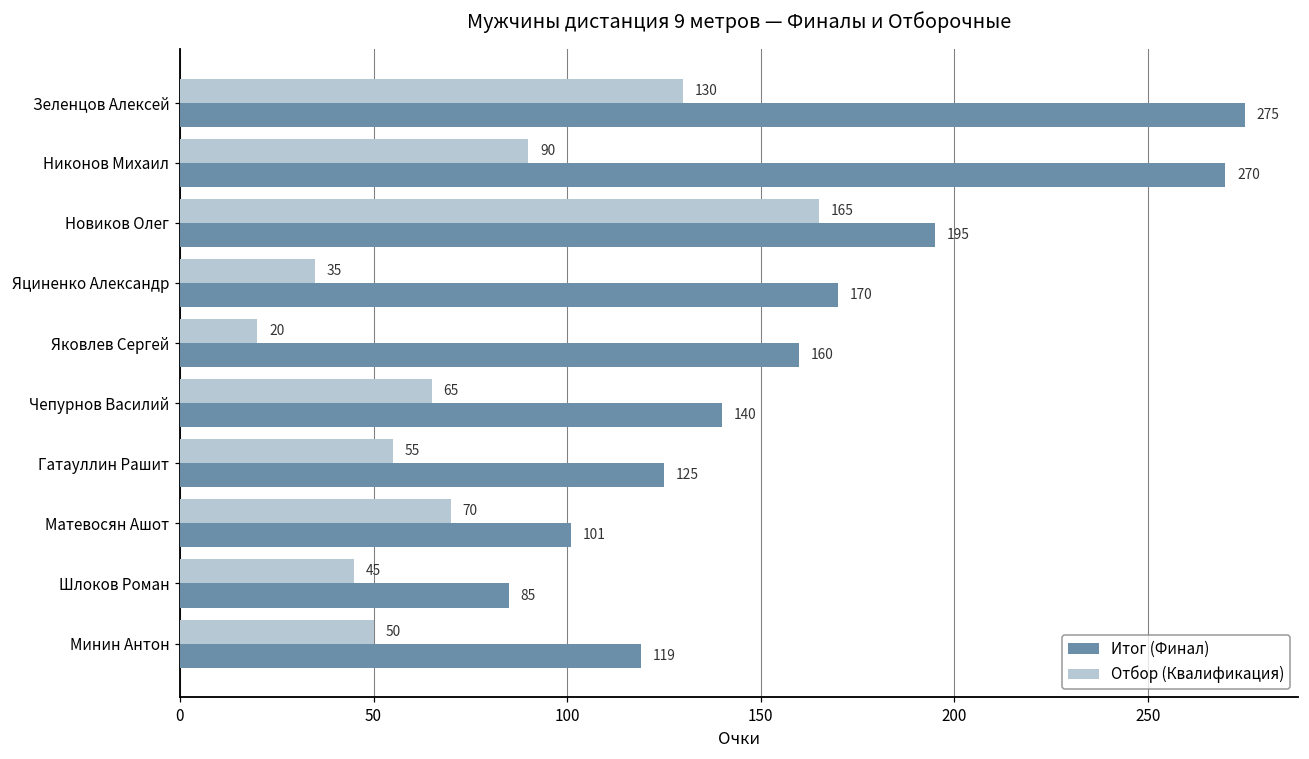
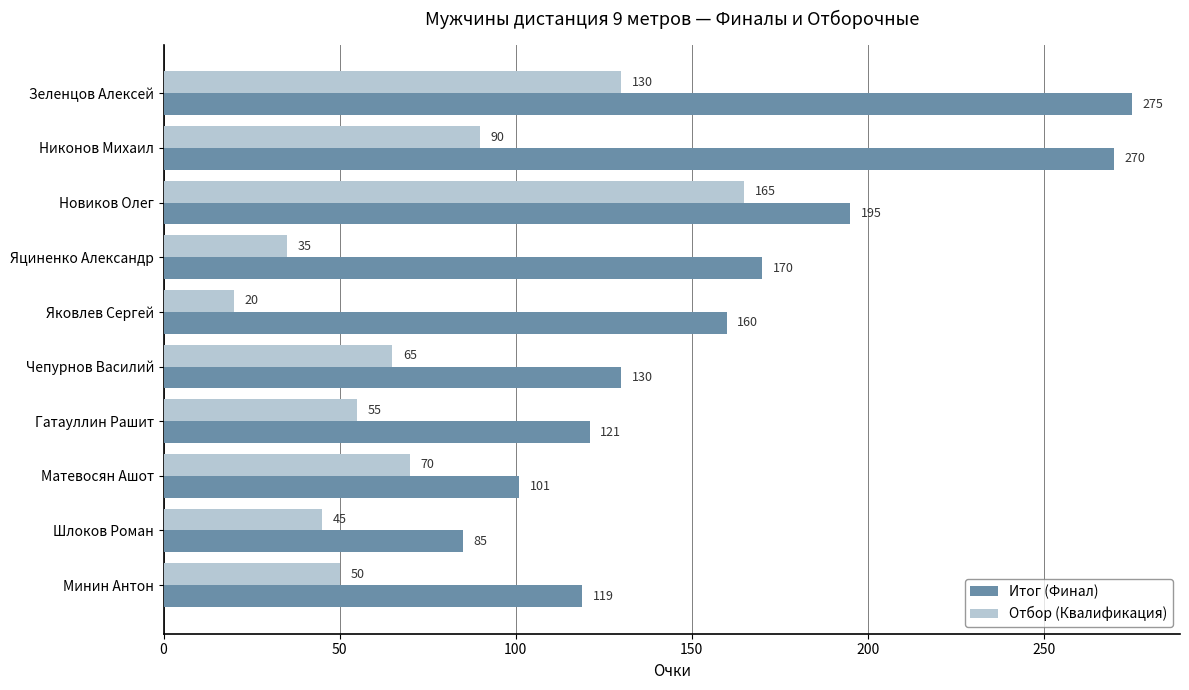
Итог (Финал), Чепурнов Василий: 140 -> 130
Итог (Финал), Гатауллин Рашит: 125 -> 121
